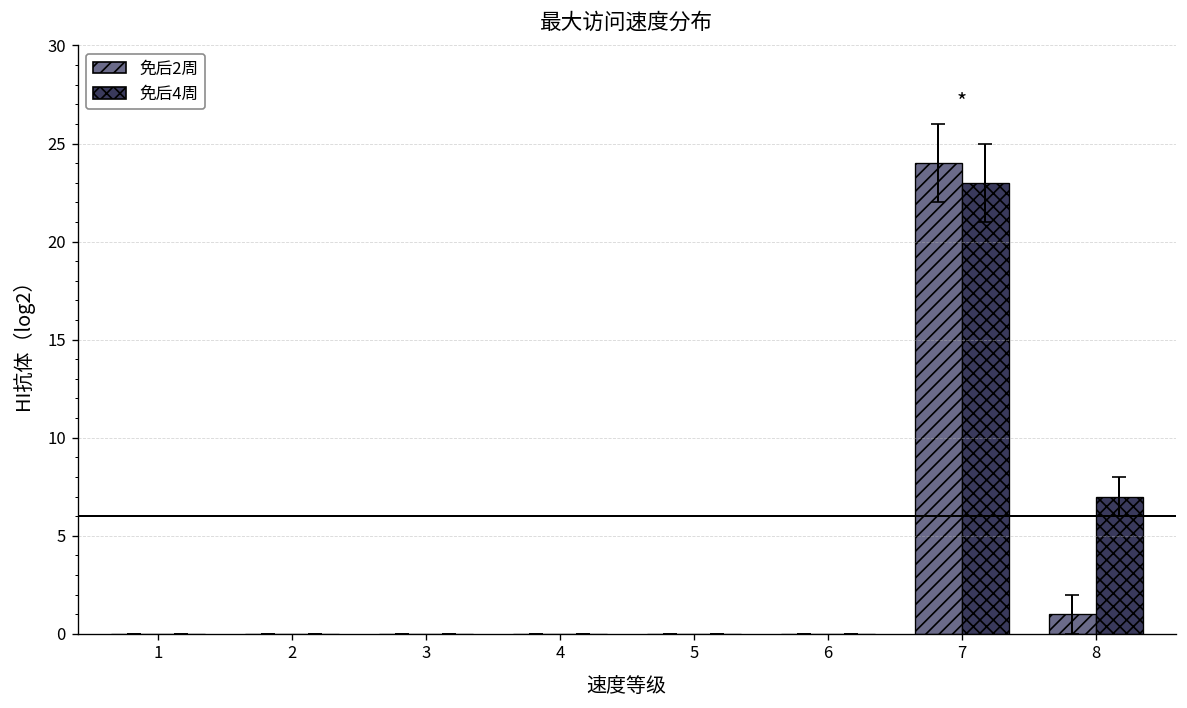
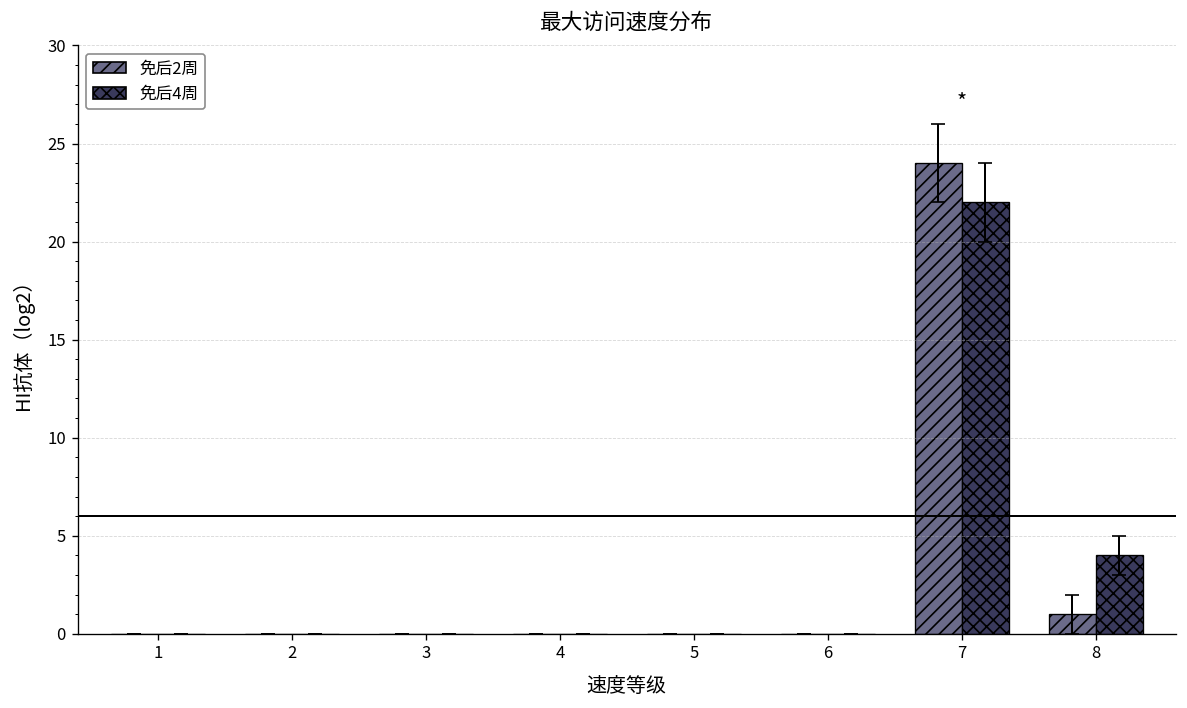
免后4周, 7: 23 -> 22
免后4周, 8: 7 -> 4
